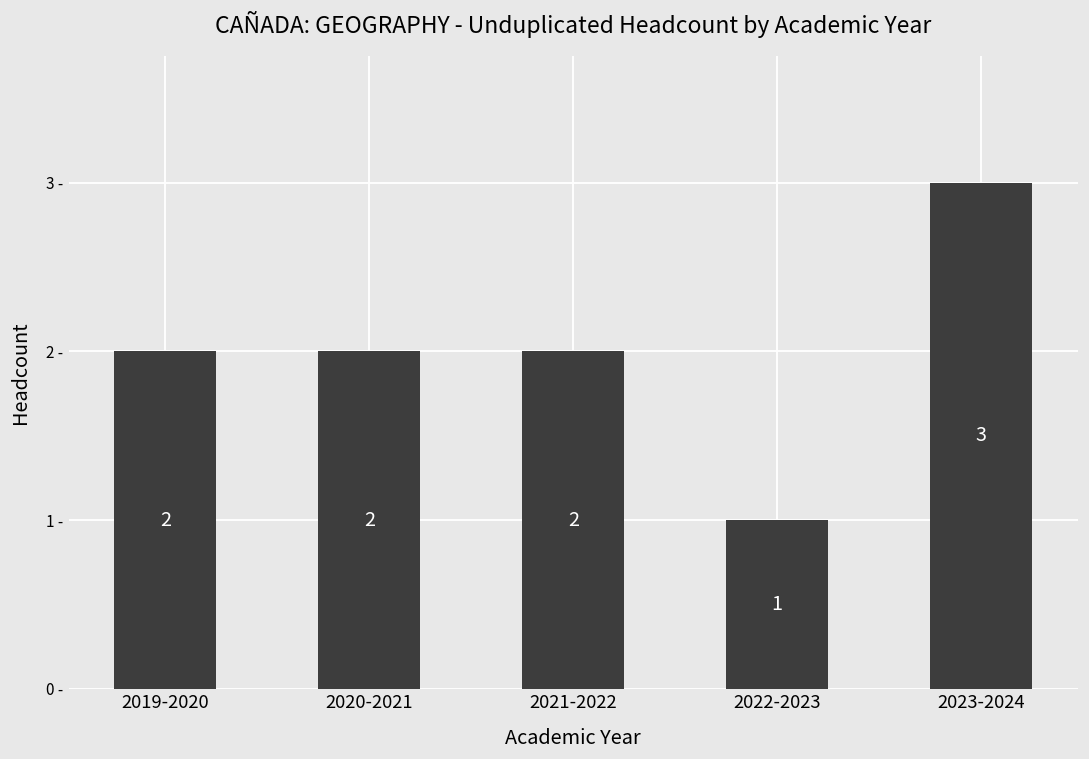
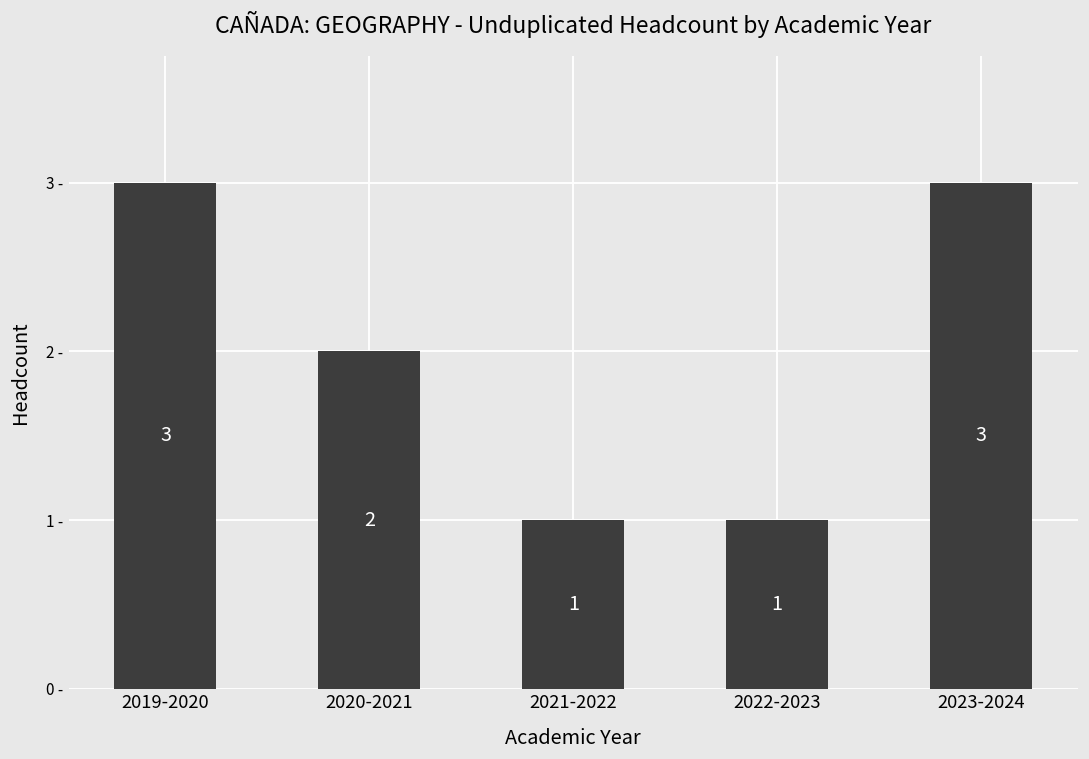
2019-2020: 2 -> 3
2021-2022: 2 -> 1
